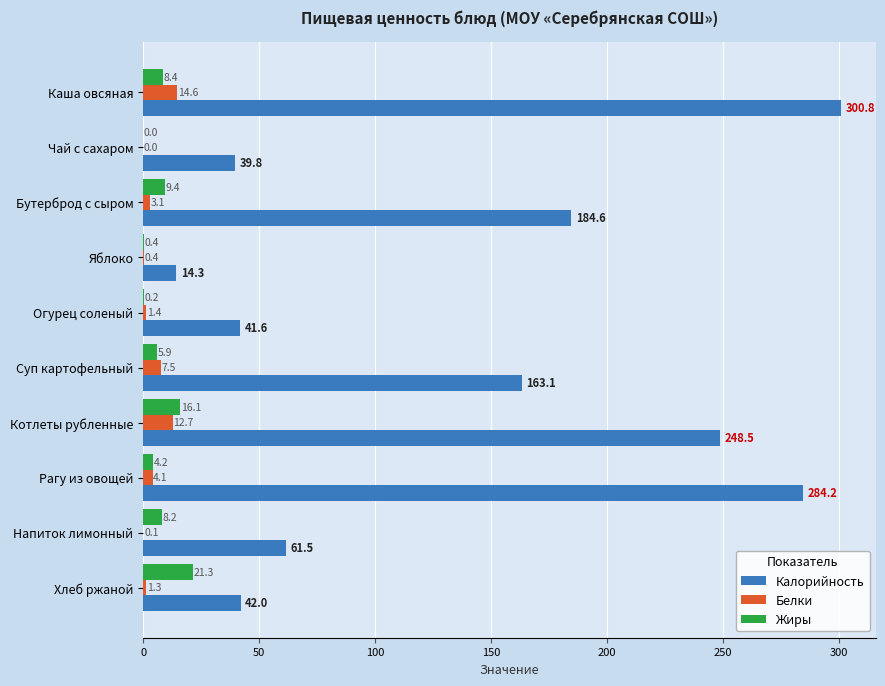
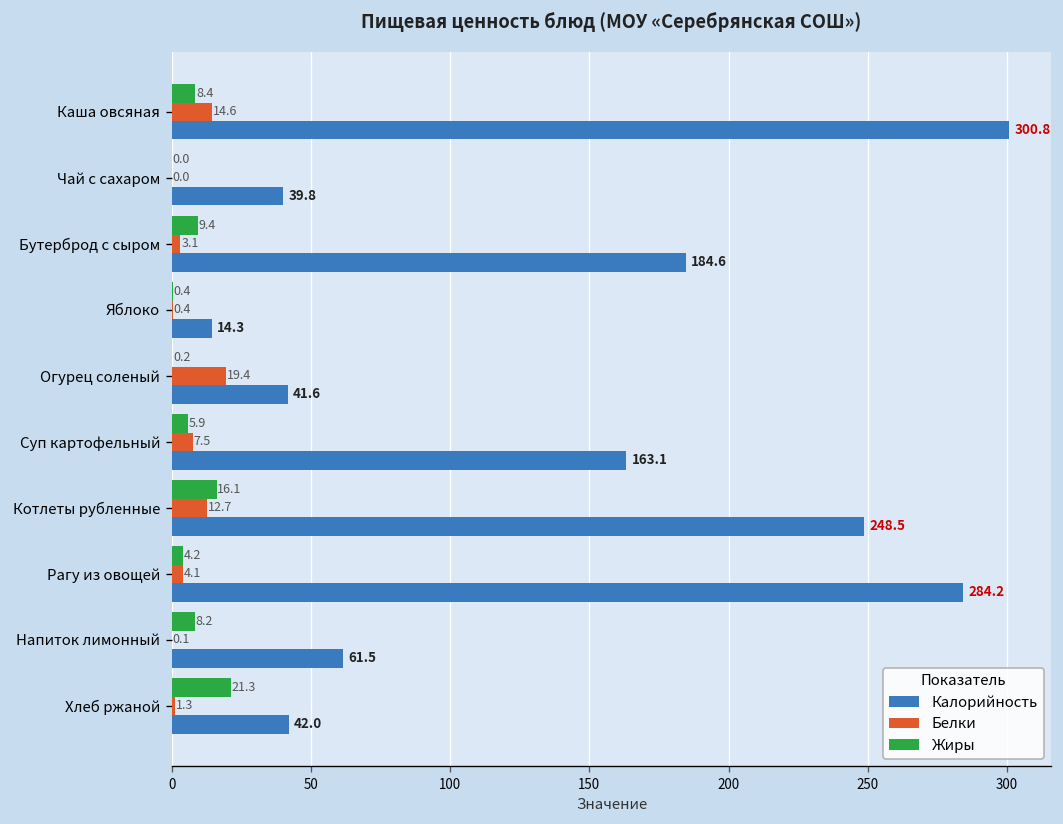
Белки, Огурец соленый: 1.4 -> 19.4
